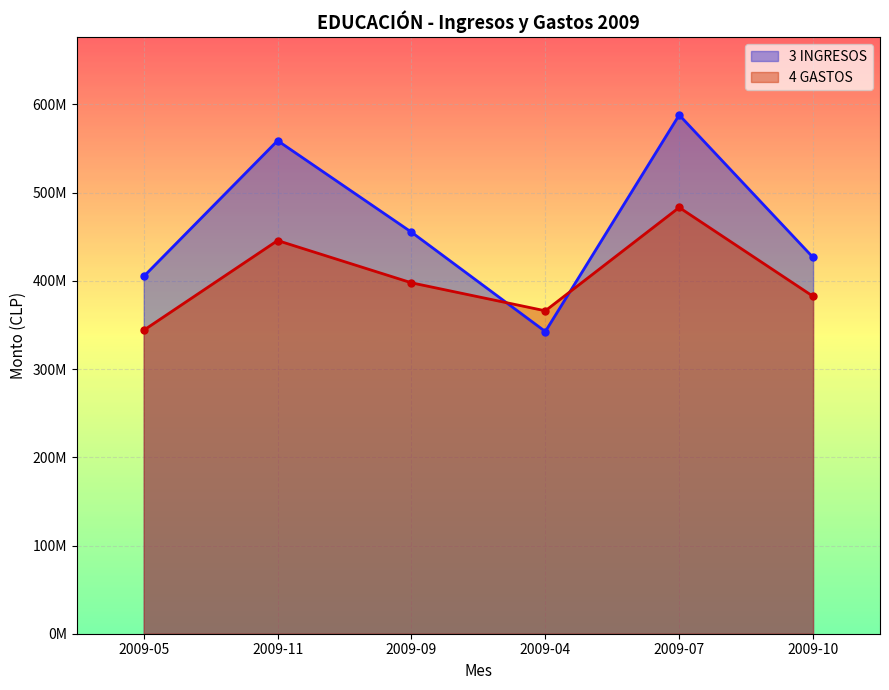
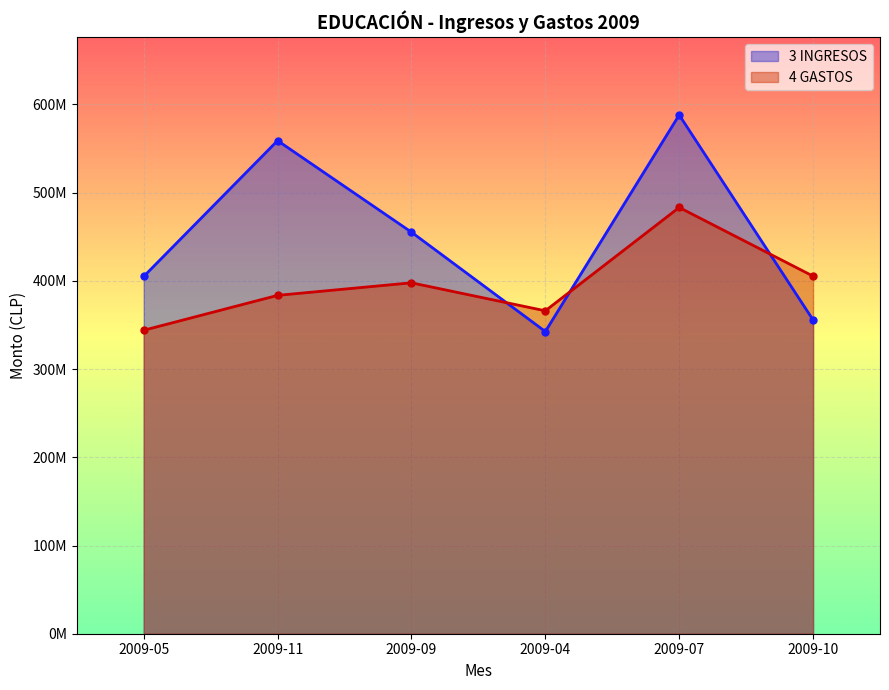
4 GASTOS, 2009-11: 450000000 -> 380000000
3 INGRESOS, 2009-10: 430000000 -> 360000000
4 GASTOS, 2009-10: 380000000 -> 410000000
